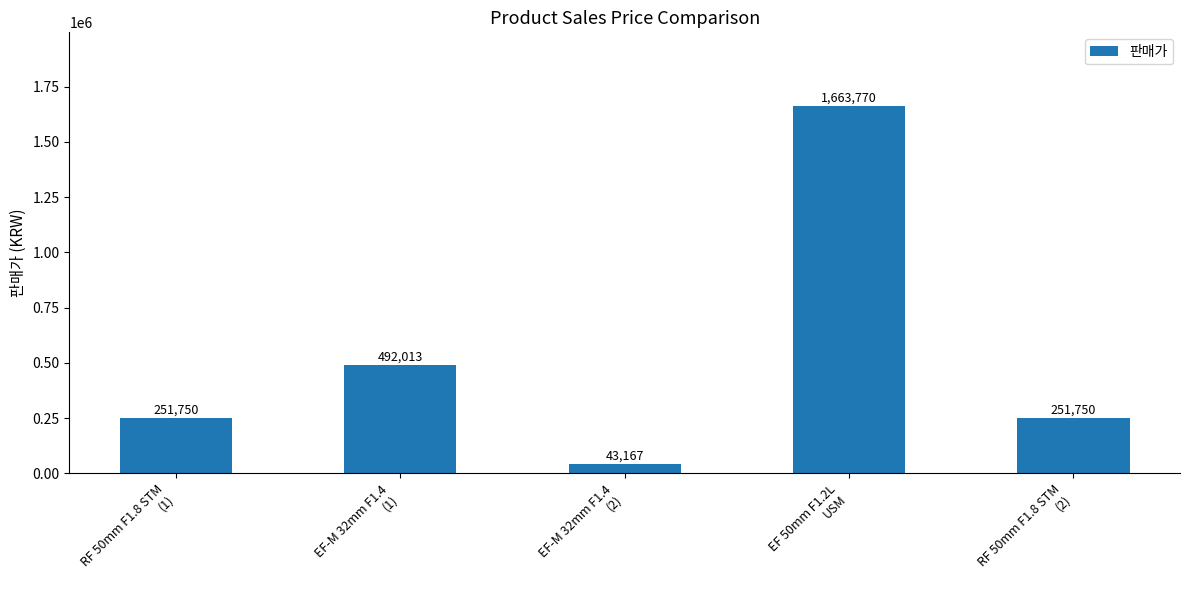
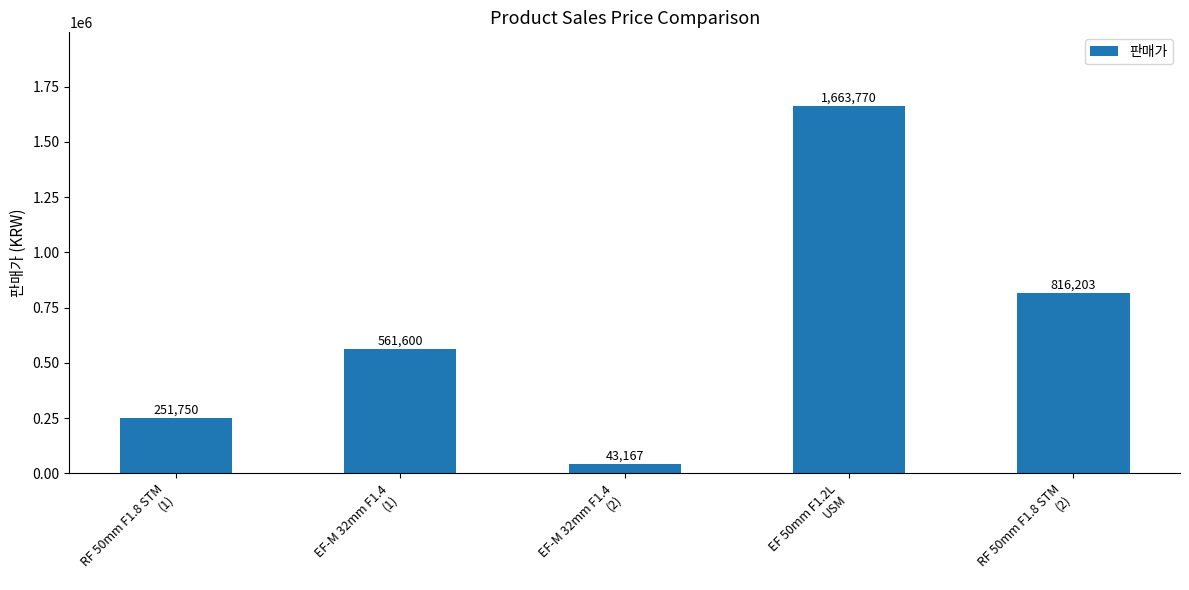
EF-M 32mm F1.4 (1): 492,013 -> 561,600
RF 50mm F1.8 STM (2): 251,750 -> 816,203
